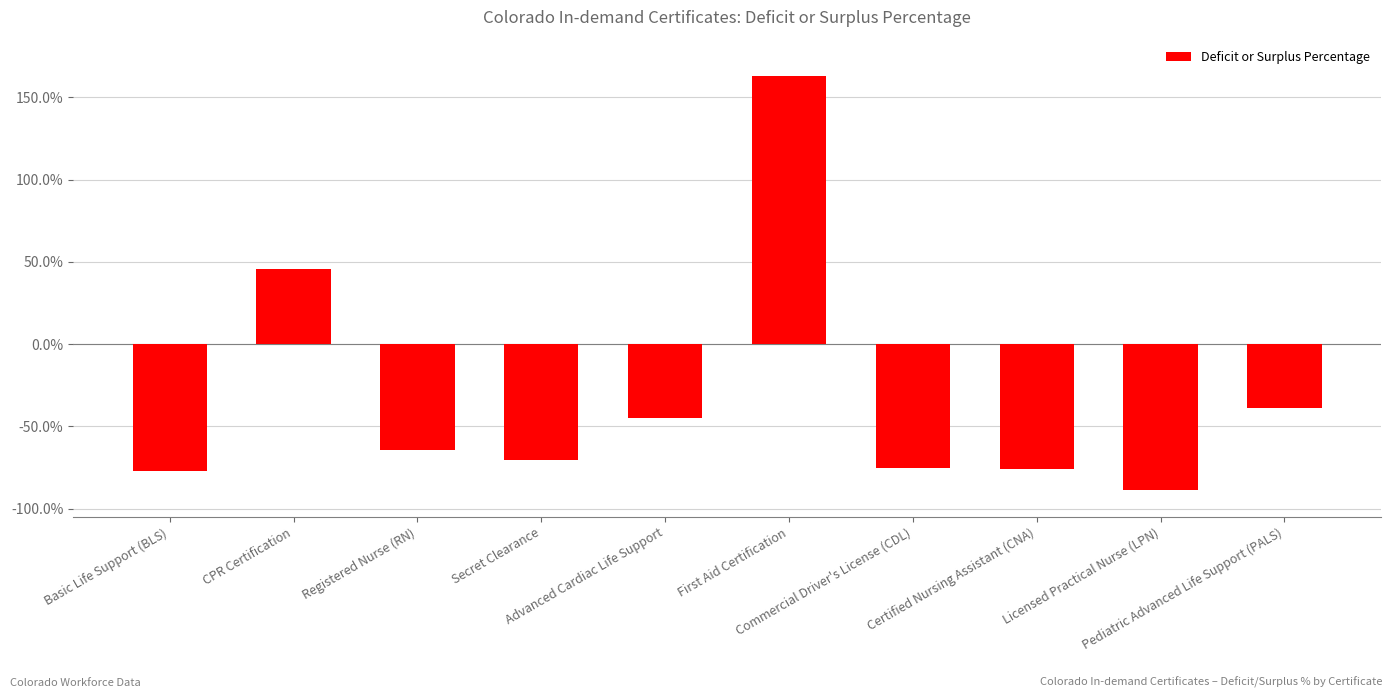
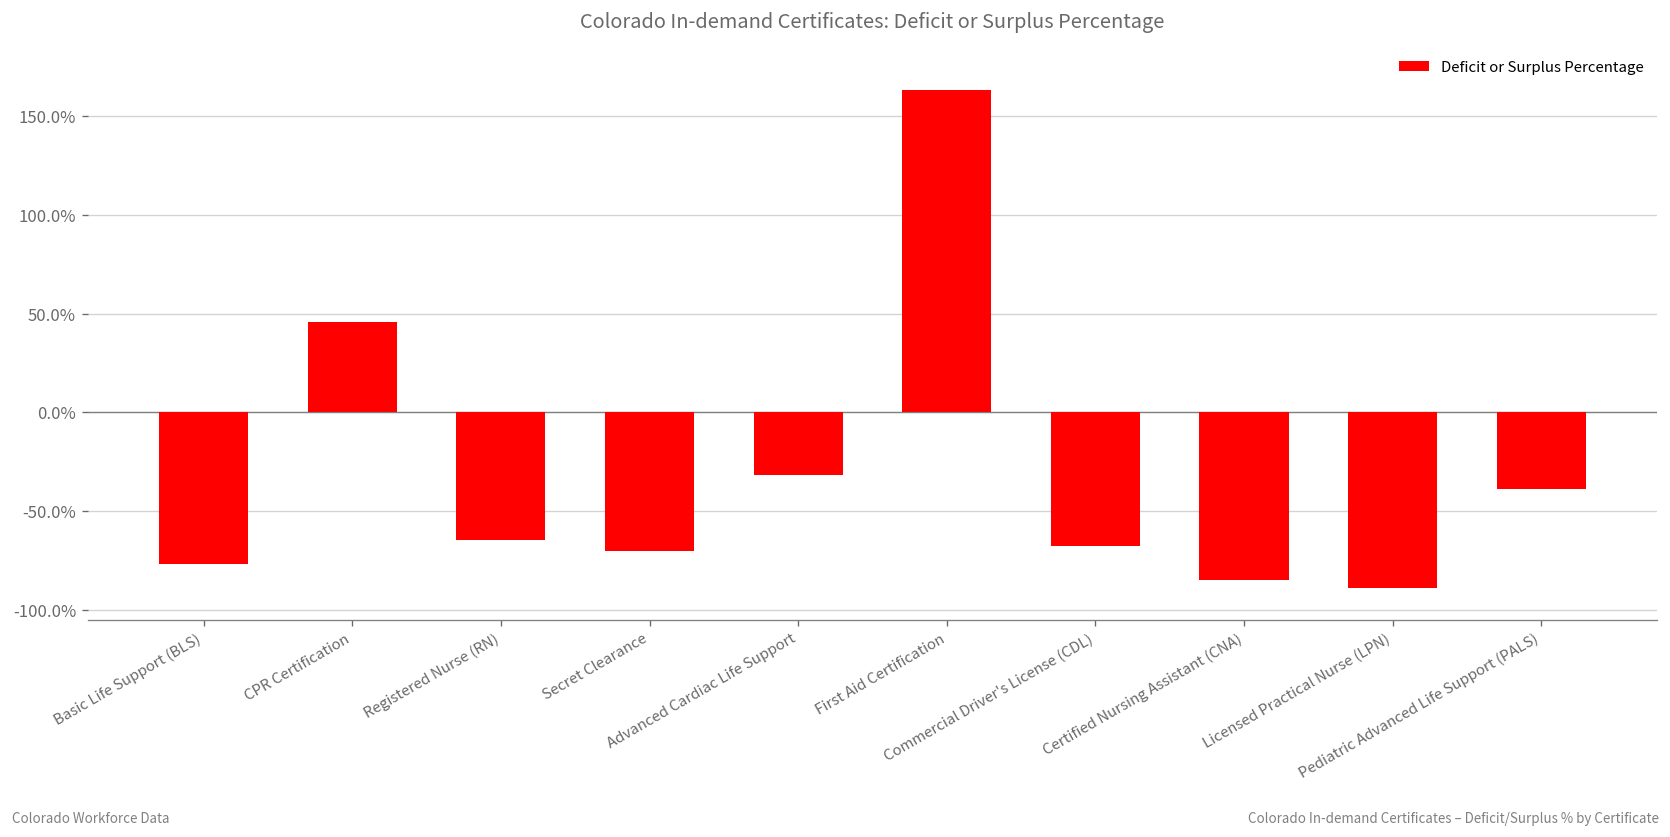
Advanced Cardiac Life Support: -45% -> -32%
Commercial Driver's License (CDL): -75% -> -68%
Certified Nursing Assistant (CNA): -76% -> -85%
